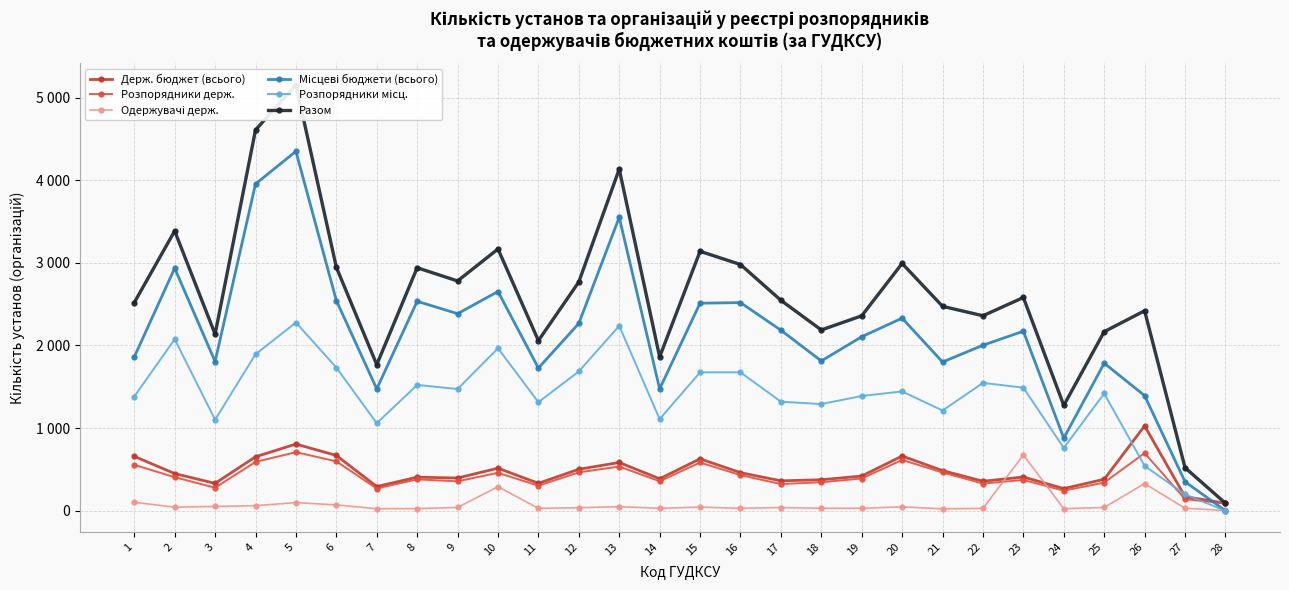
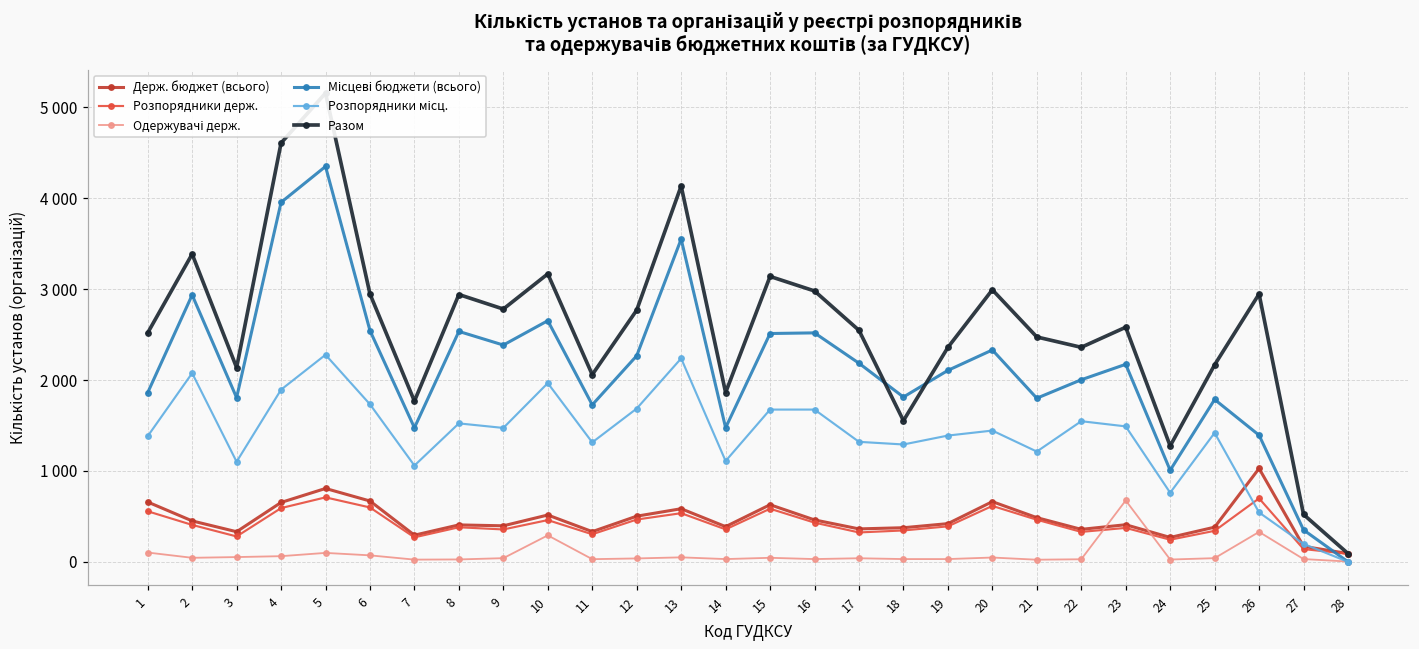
Разом, 18: 2200 -> 1600
Місцеві бюджети (всього), 24: 900 -> 1000
Разом, 26: 2400 -> 2900
